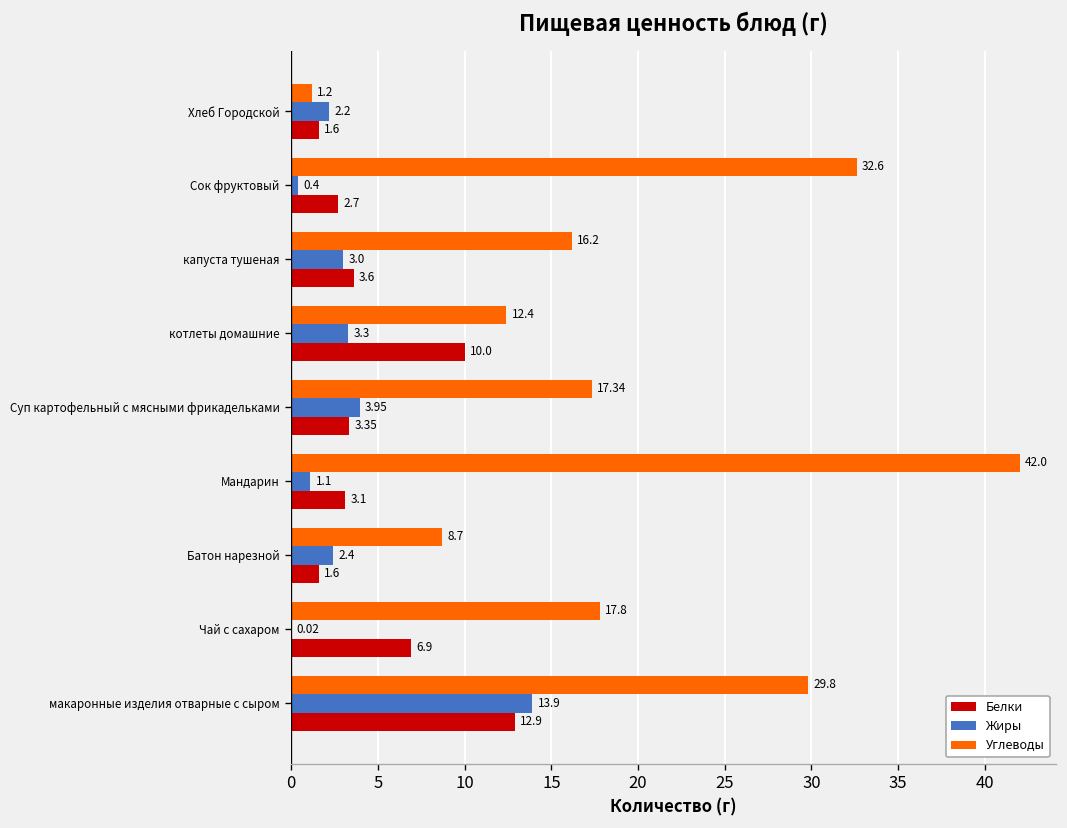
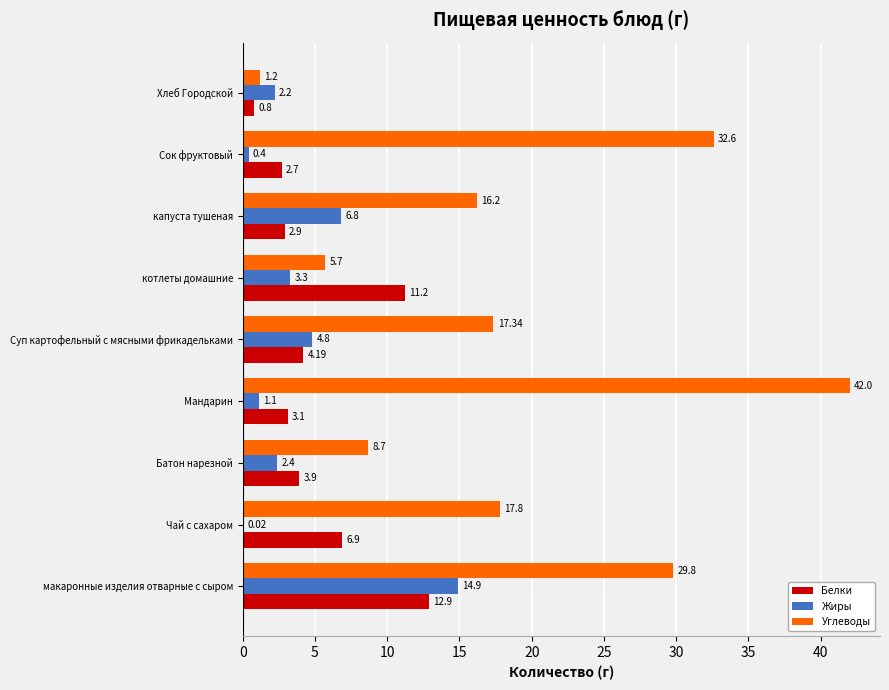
Белки, Хлеб Городской: 1.6 -> 0.8
Жиры, капуста тушеная: 3.0 -> 6.8
Белки, капуста тушеная: 3.6 -> 2.9
Углеводы, котлеты домашние: 12.4 -> 5.7
Белки, котлеты домашние: 10.0 -> 11.2
Жиры, Суп картофельный с мясными фрикадельками: 3.95 -> 4.8
Белки, Суп картофельный с мясными фрикадельками: 3.35 -> 4.19
Белки, Батон нарезной: 1.6 -> 3.9
Жиры, макаронные изделия отварные с сыром: 13.9 -> 14.9
